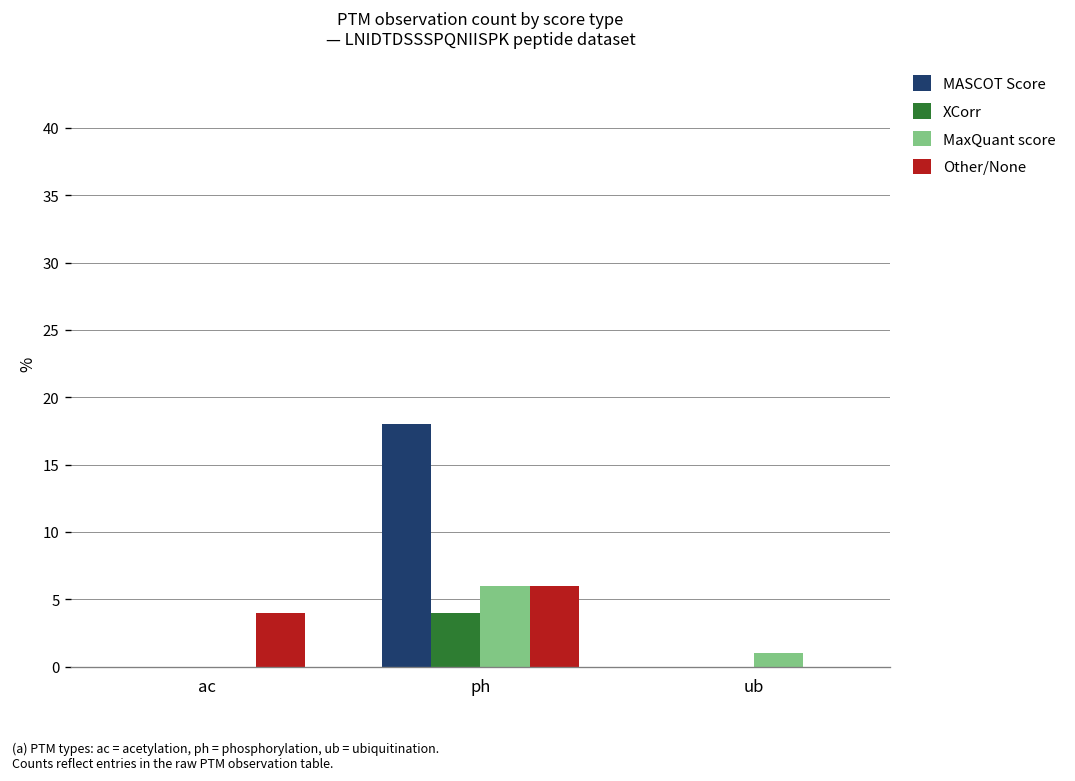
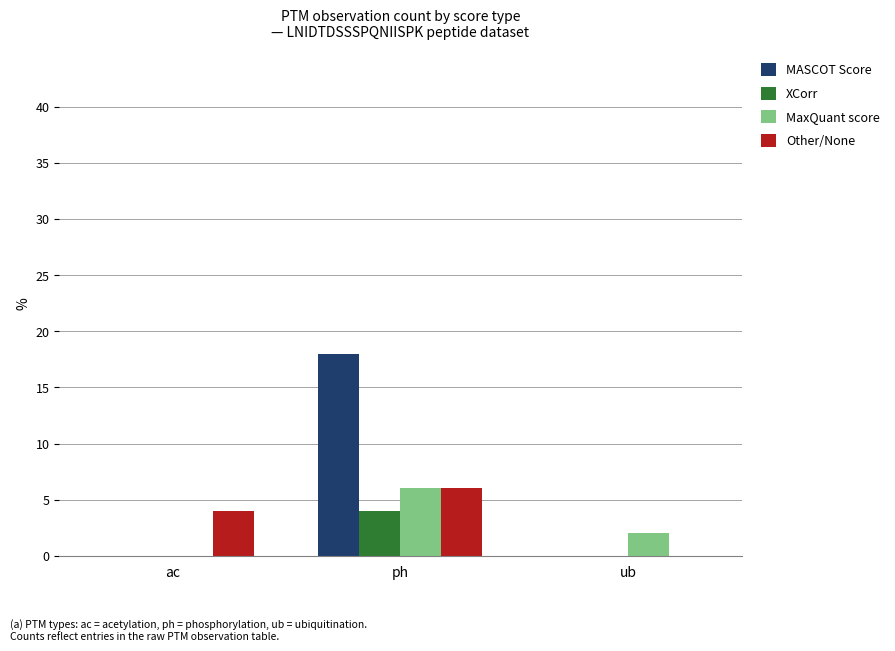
MaxQuant score, ub: 1 -> 2
